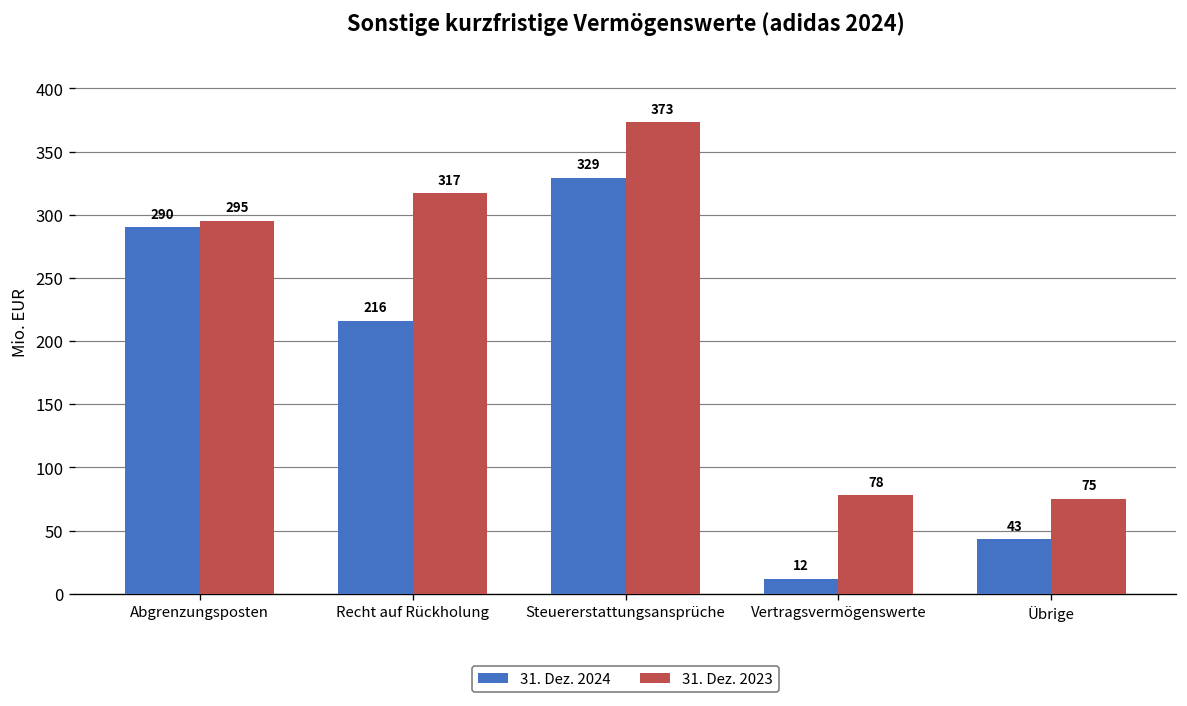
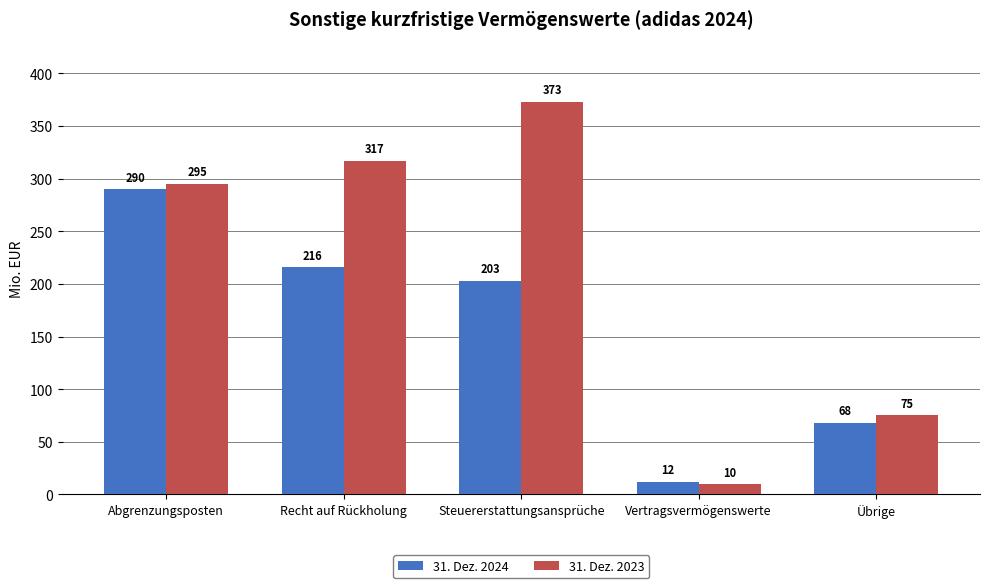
31. Dez. 2024, Steuererstattungsansprüche: 329 -> 203
31. Dez. 2023, Vertragsvermögenswerte: 78 -> 10
31. Dez. 2024, Übrige: 43 -> 68
